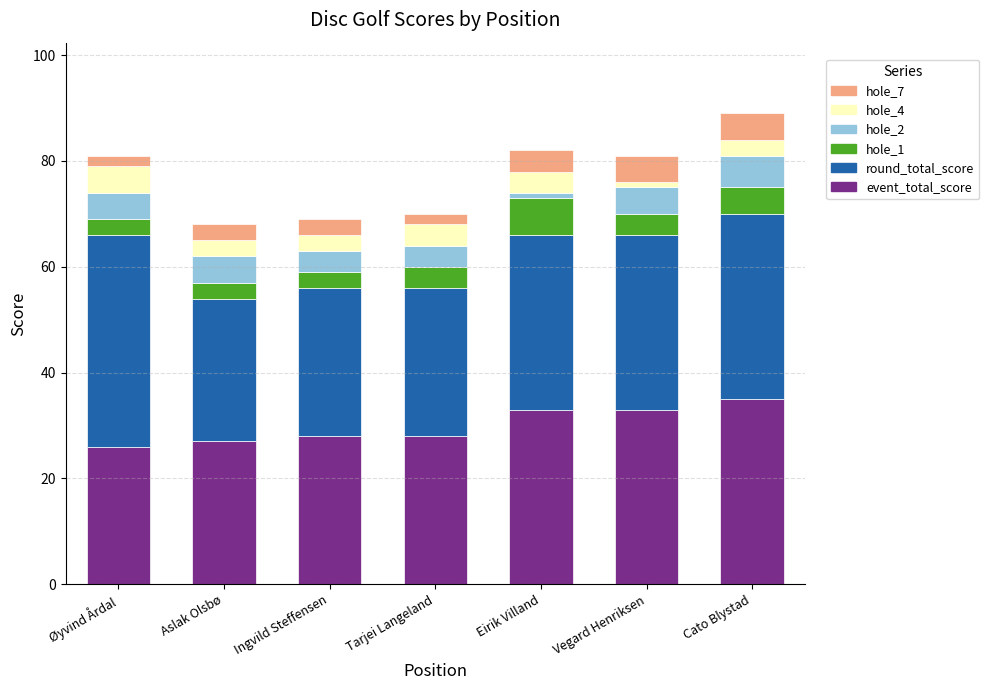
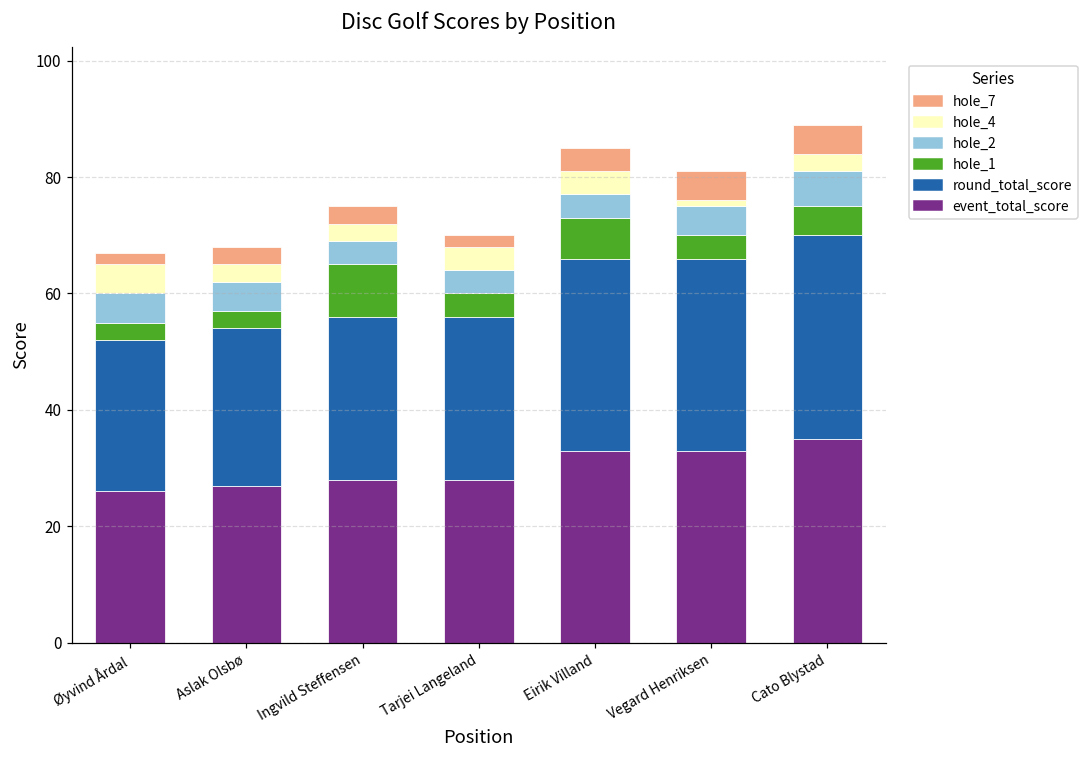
round_total_score, Øyvind Årdal: 40 -> 26
hole_1, Ingvild Steffensen: 3 -> 9
hole_2, Eirik Villand: 1 -> 4
